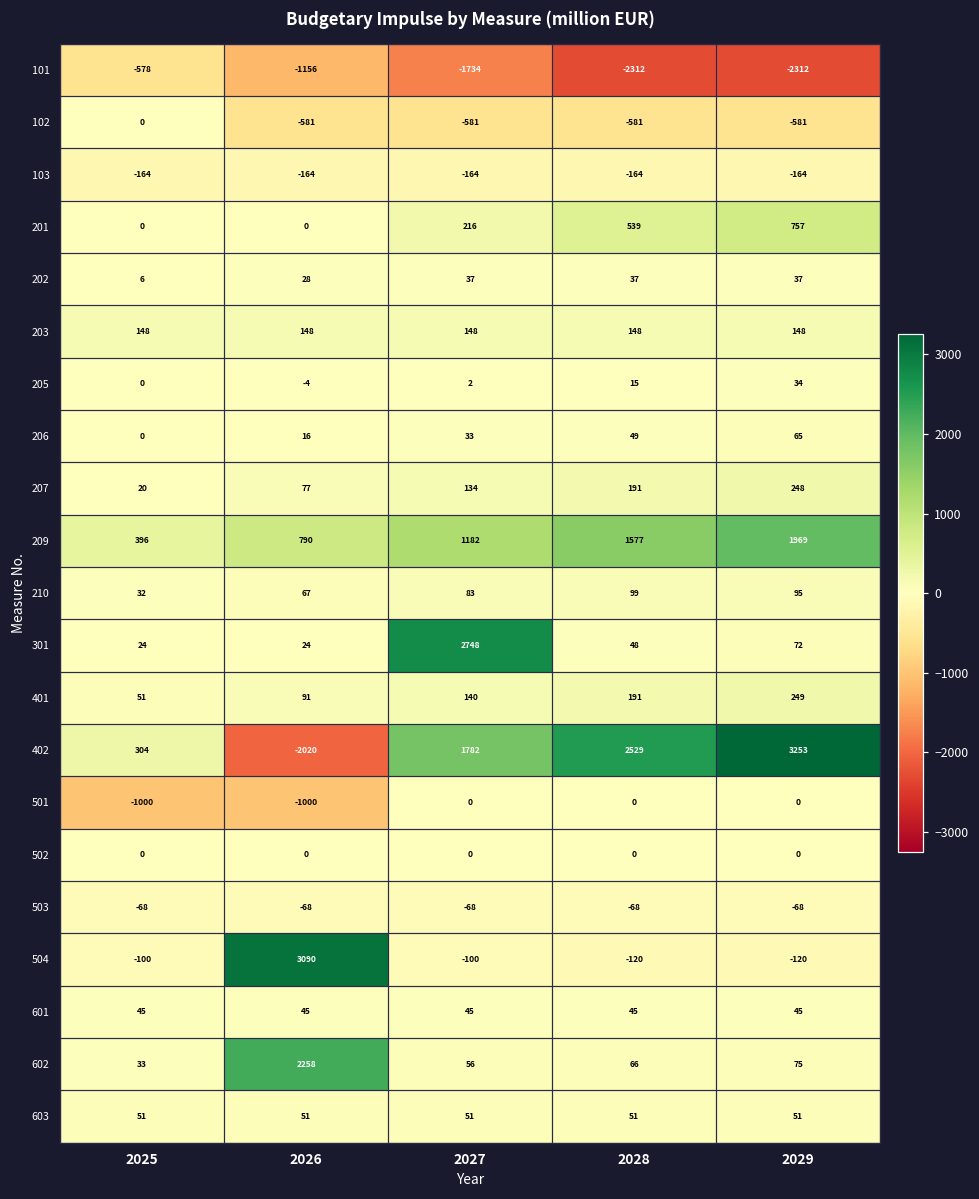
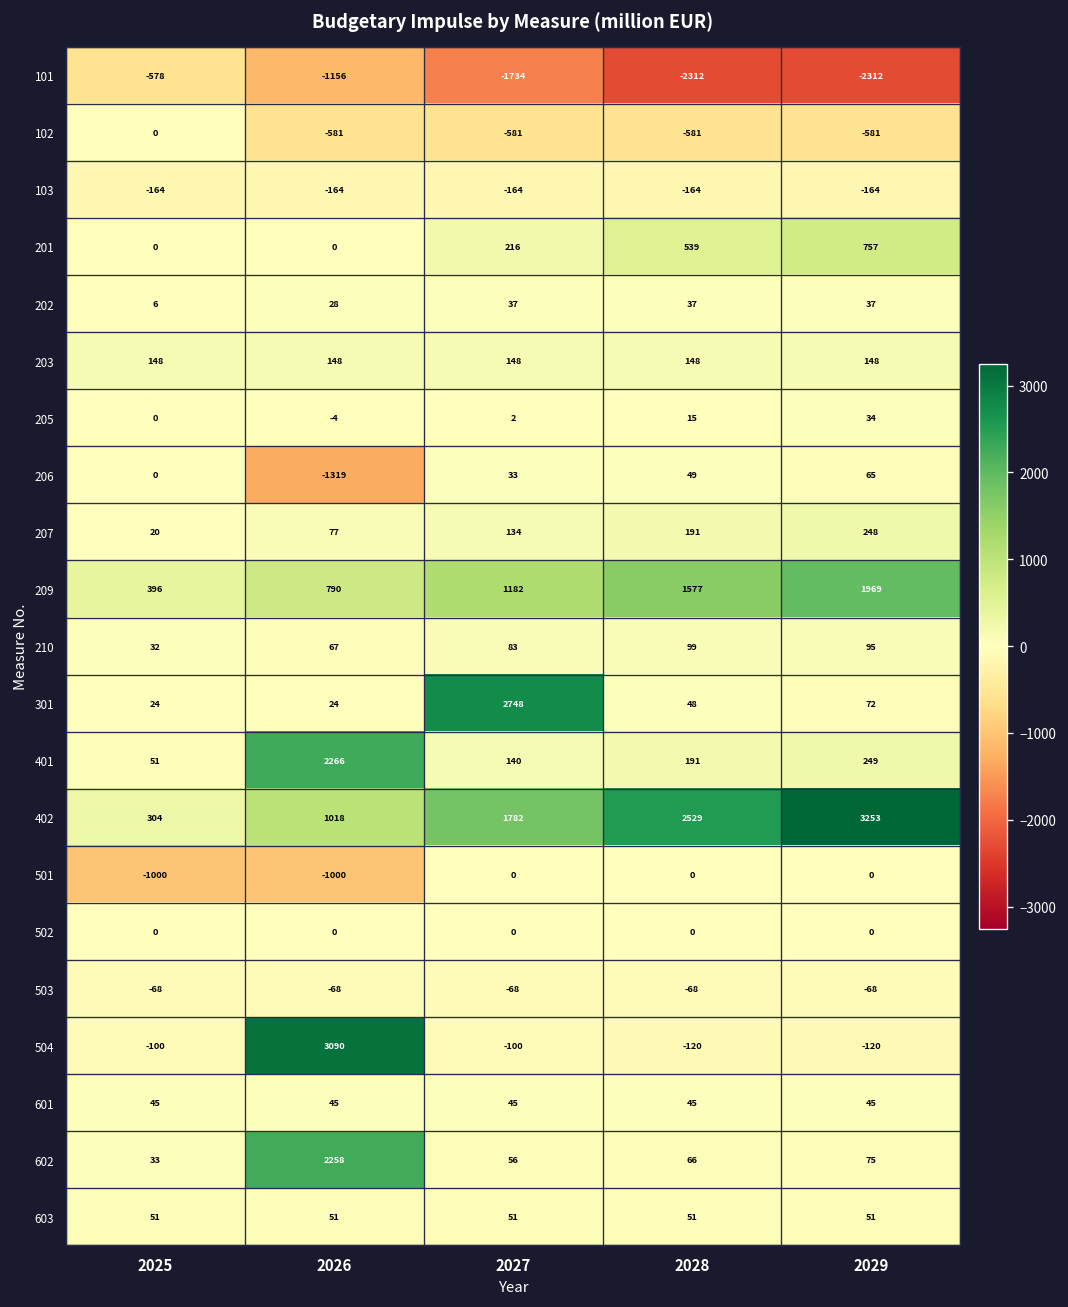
206, 2026: 16 -> -1319
401, 2026: 91 -> 2266
402, 2026: -2020 -> 1018
